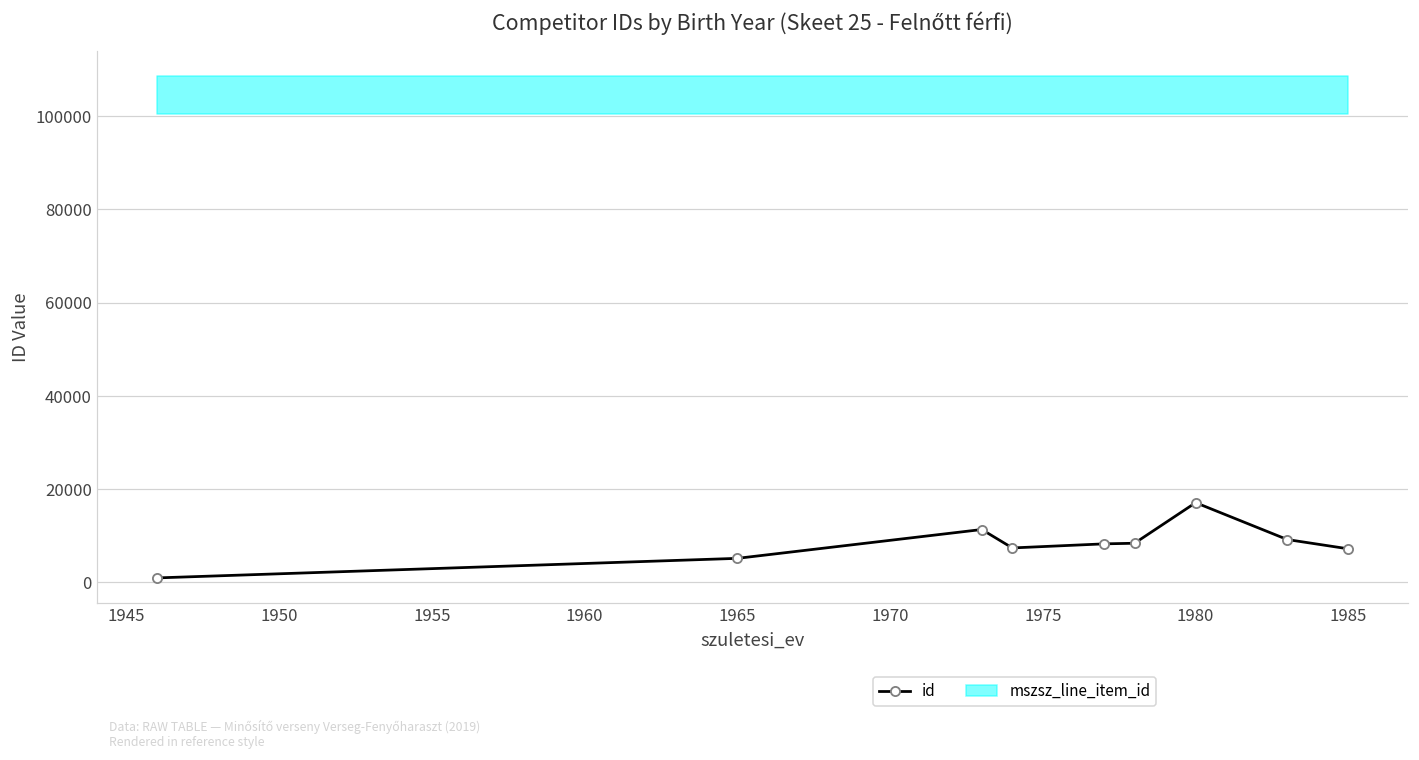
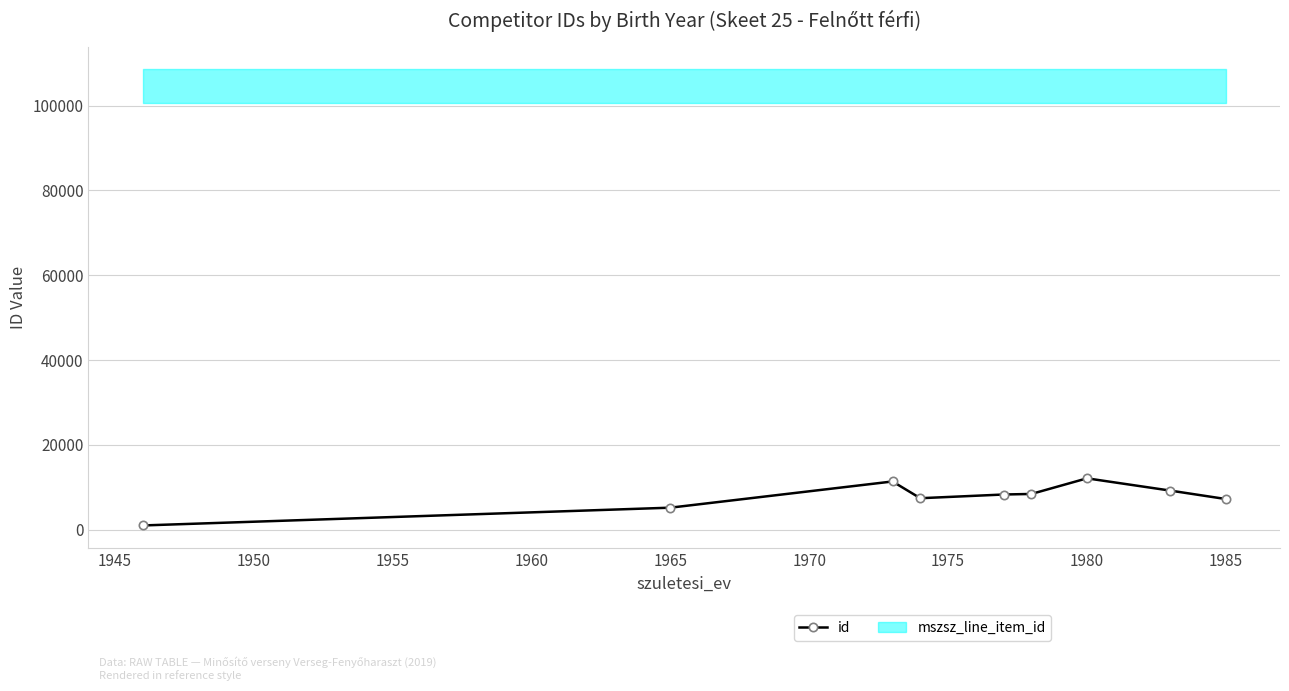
id, 1980: 17000 -> 12000
